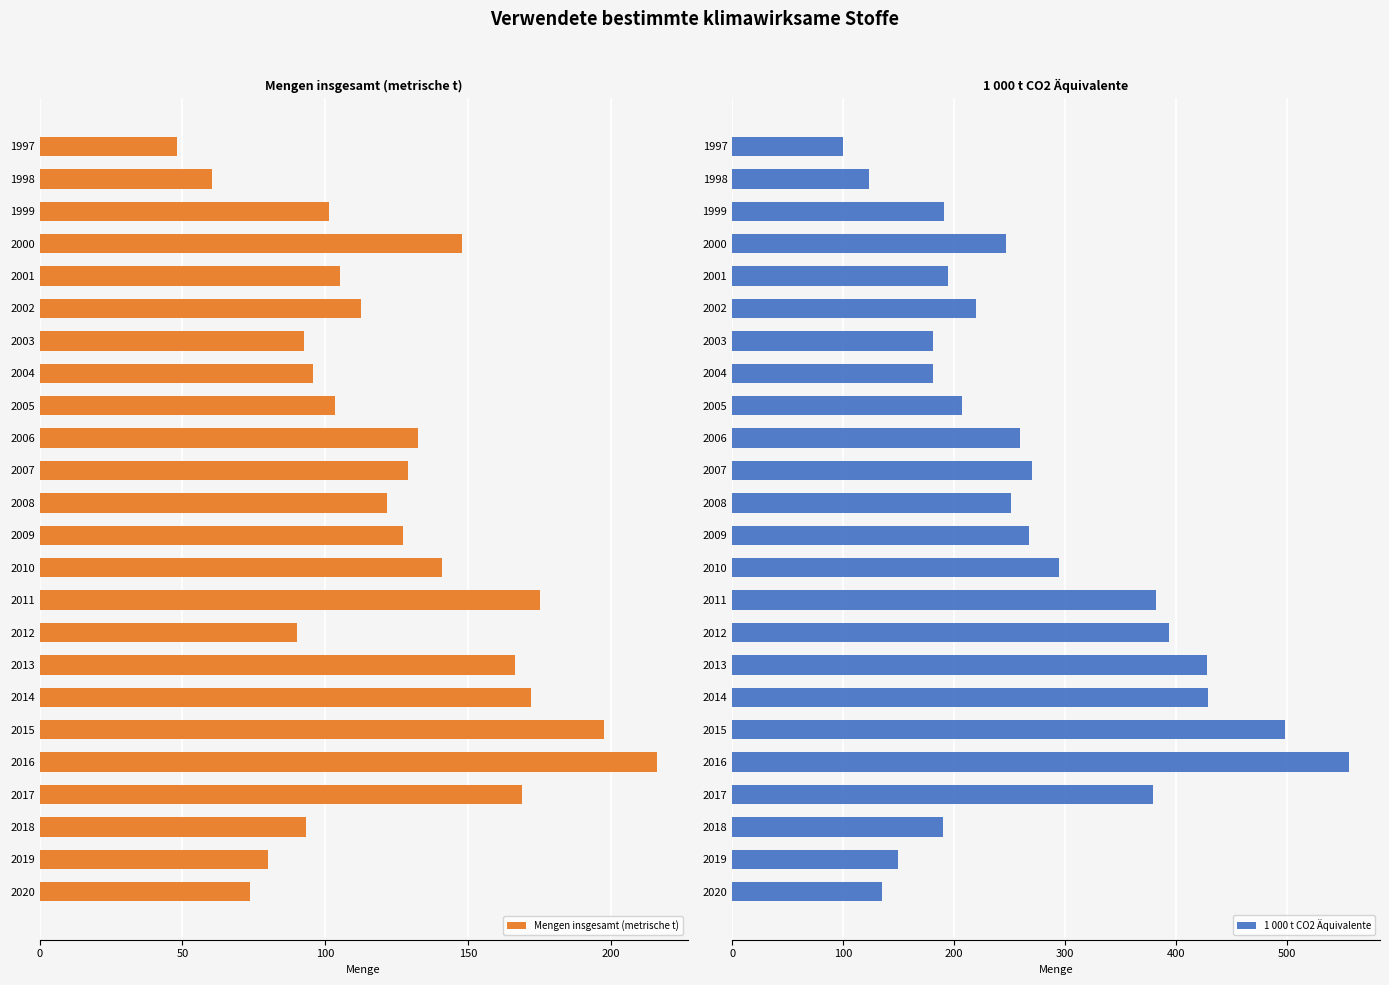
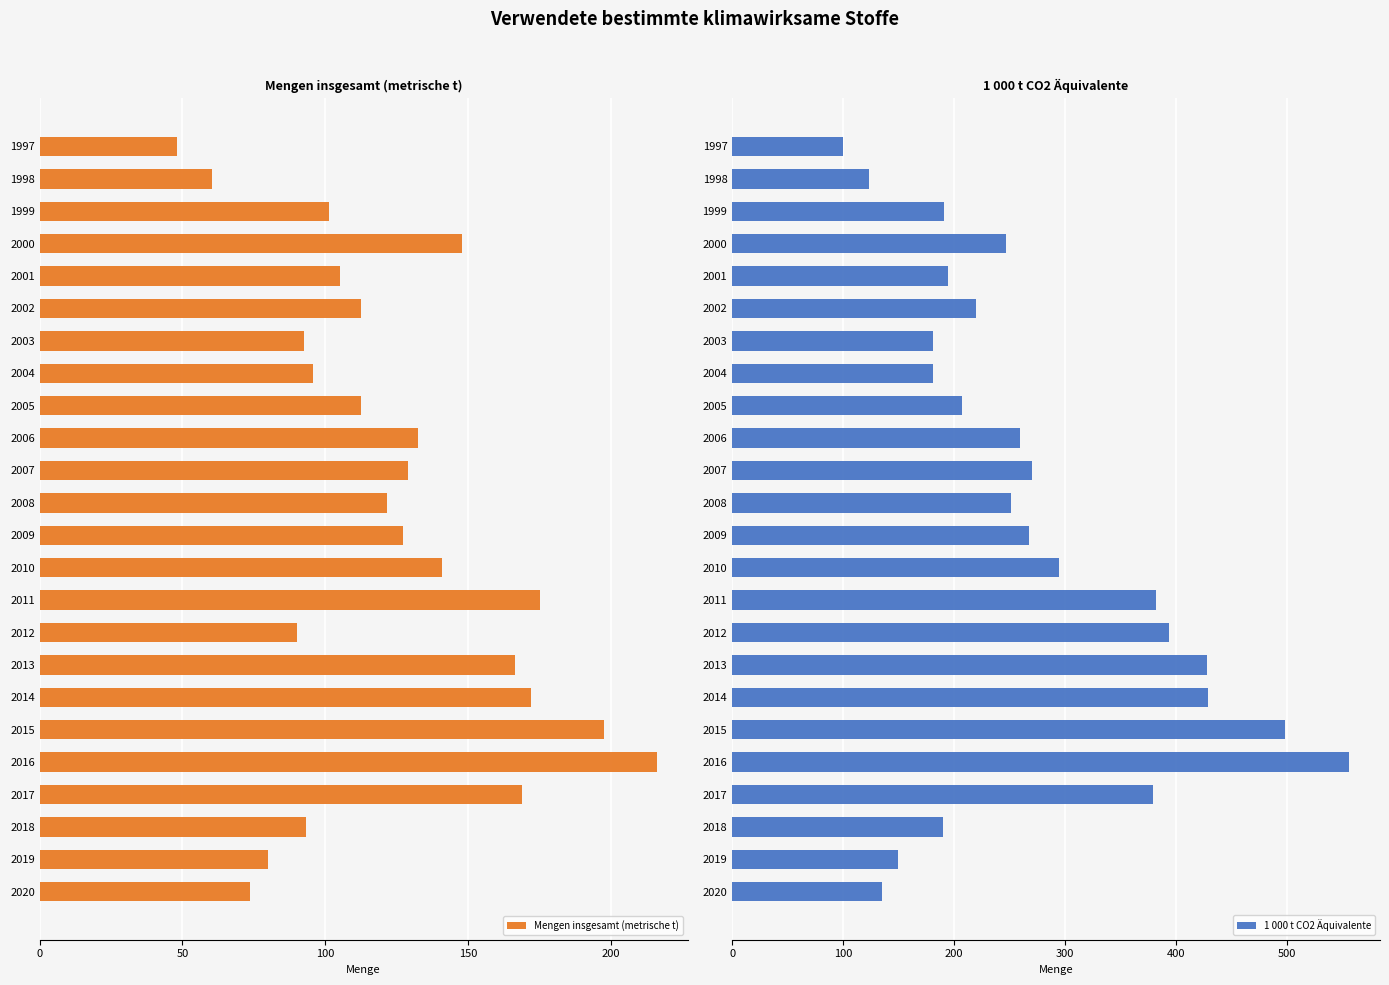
Mengen insgesamt (metrische t), 2005: 103 -> 113
